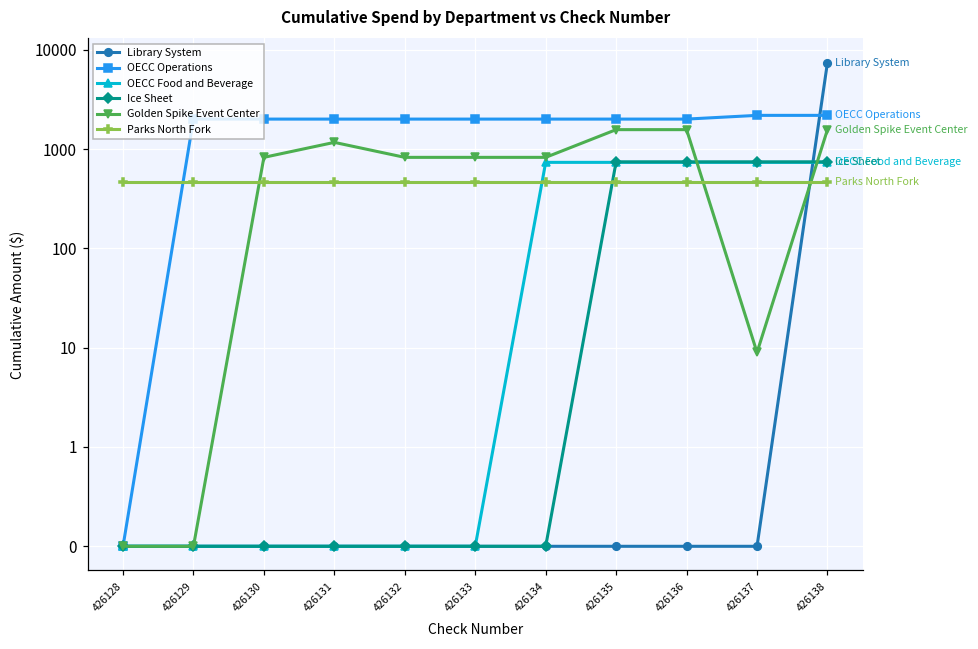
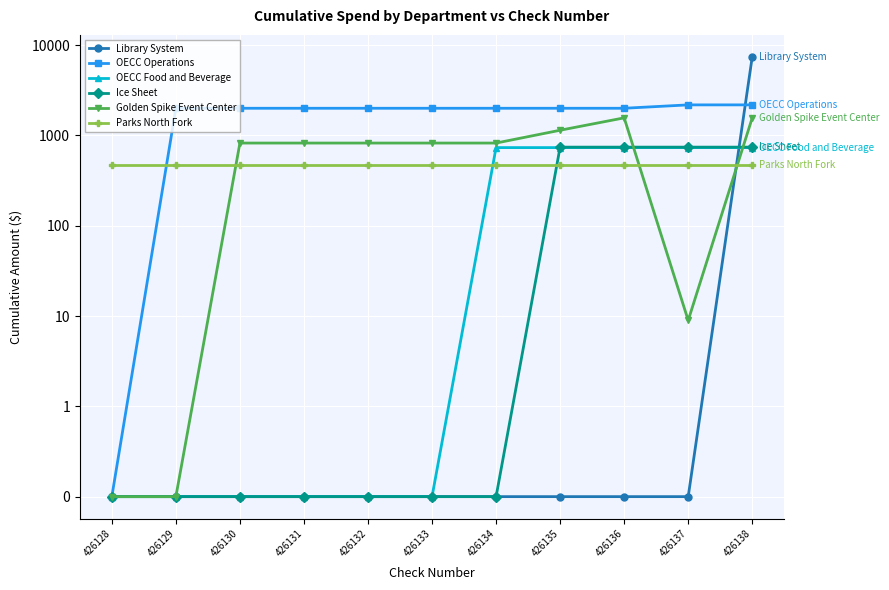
Golden Spike Event Center, 426131: 1200 -> 800
Golden Spike Event Center, 426135: 1600 -> 1100
